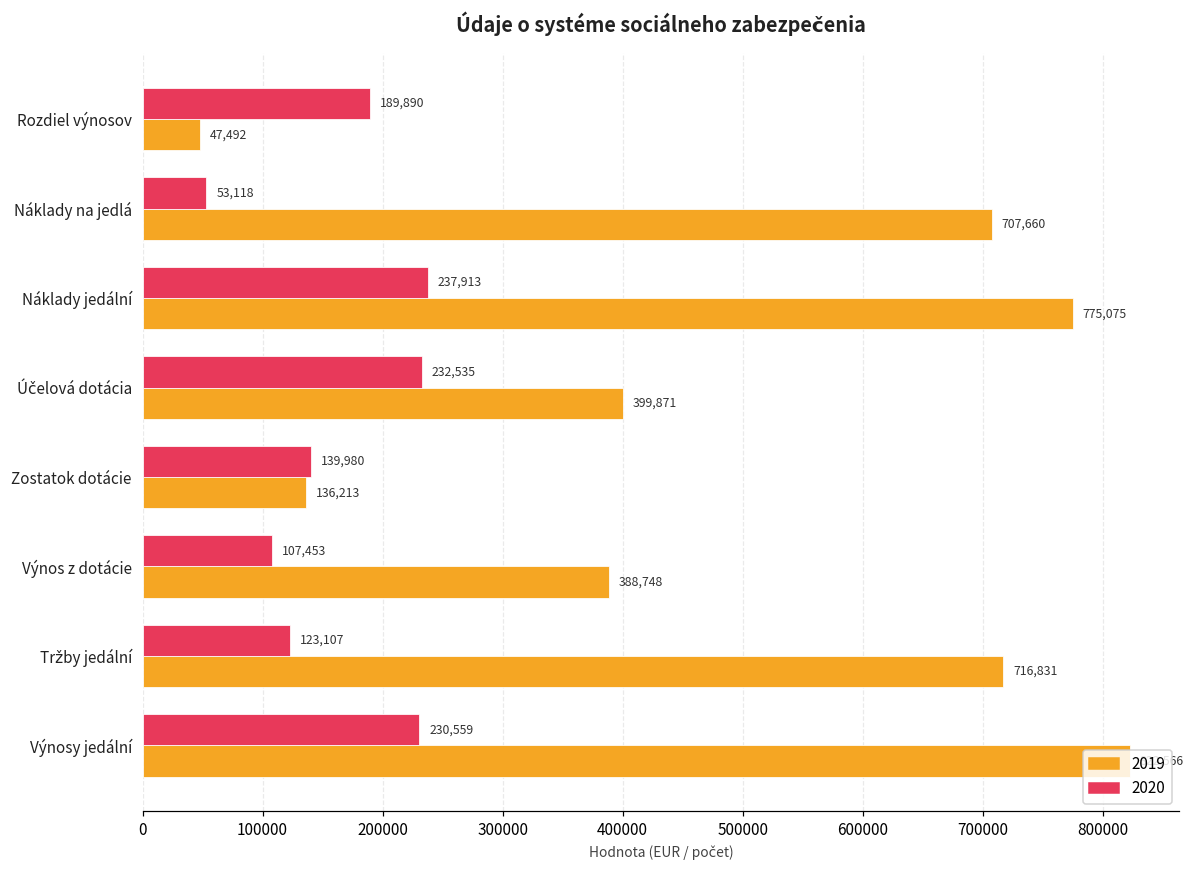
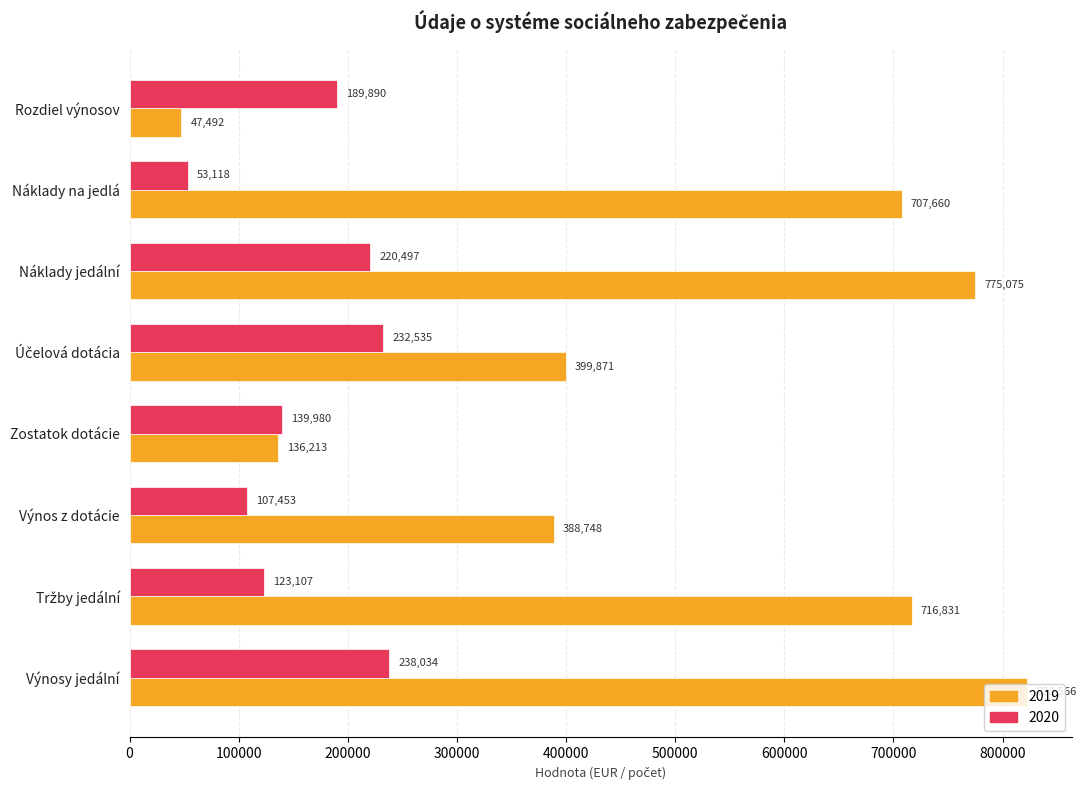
2020, Náklady jedální: 237,913 -> 220,497
2020, Výnosy jedální: 230,559 -> 238,034
